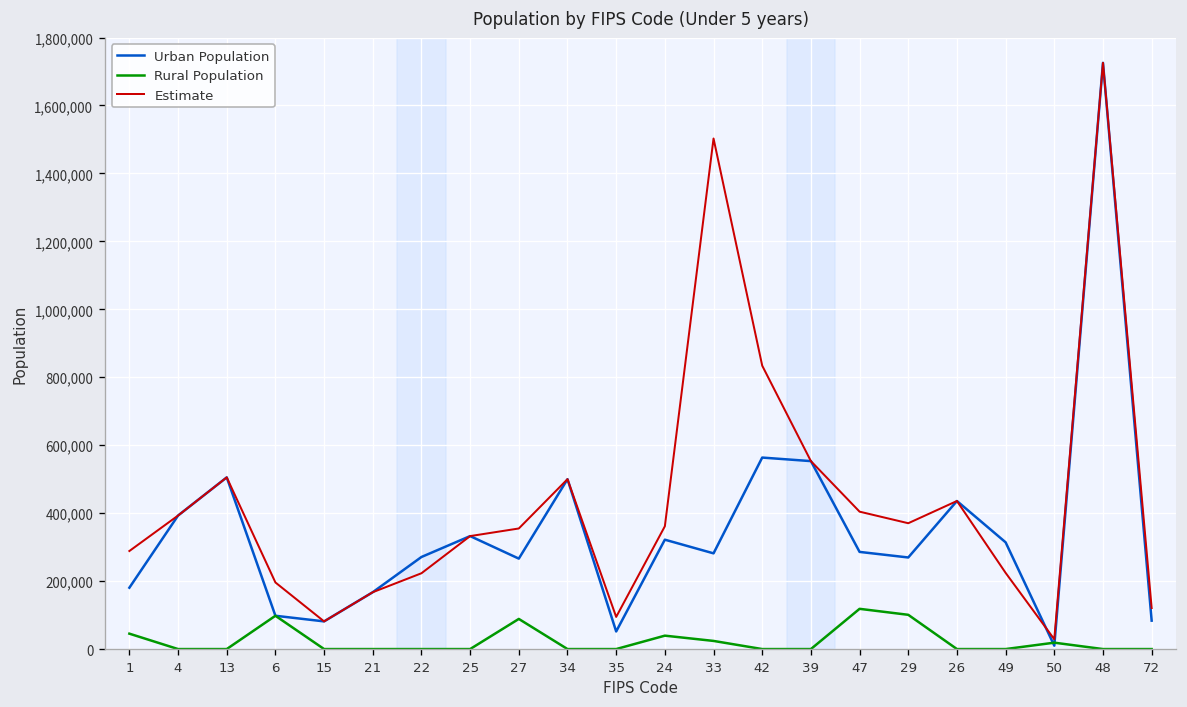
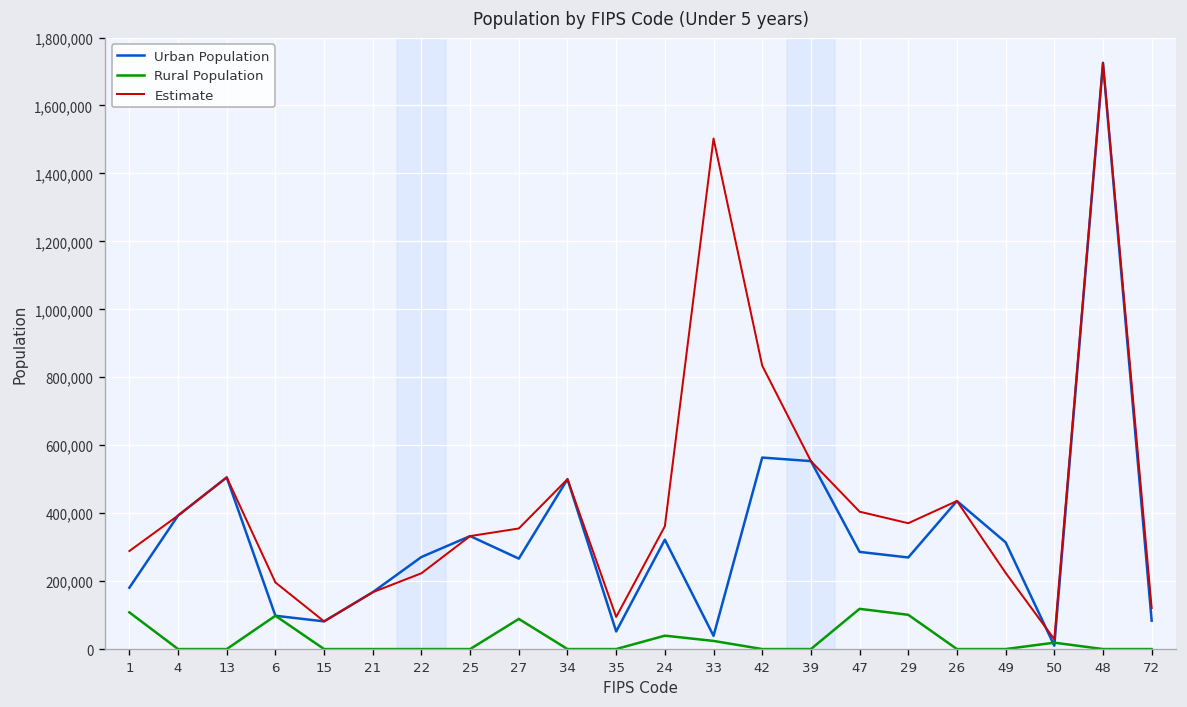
Rural Population, 1: 50,000 -> 110,000
Urban Population, 33: 280,000 -> 40,000
